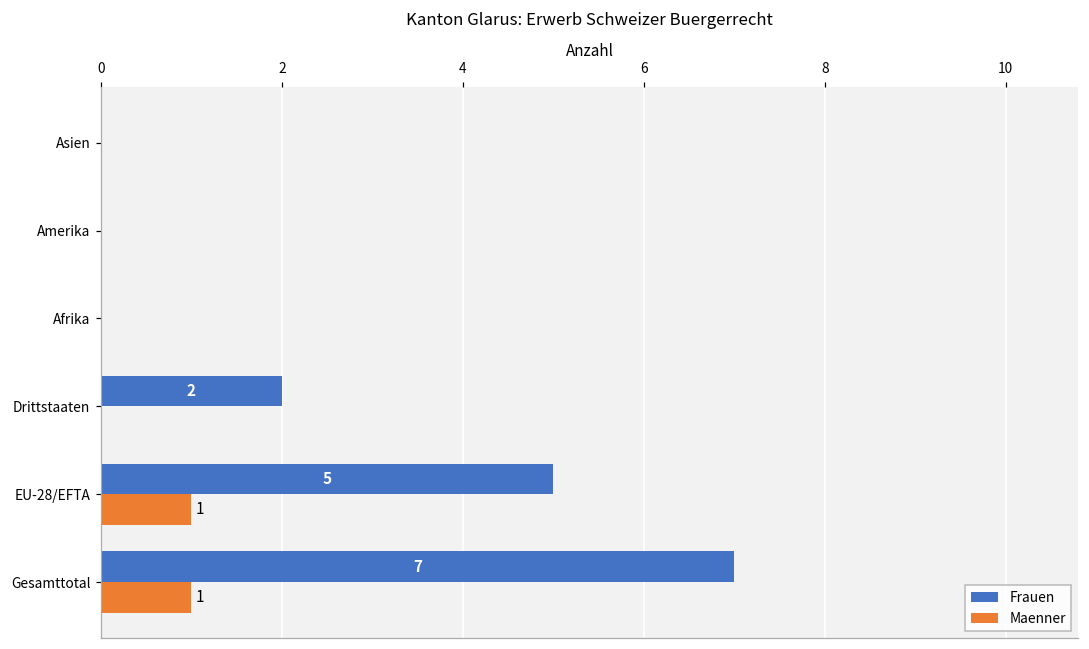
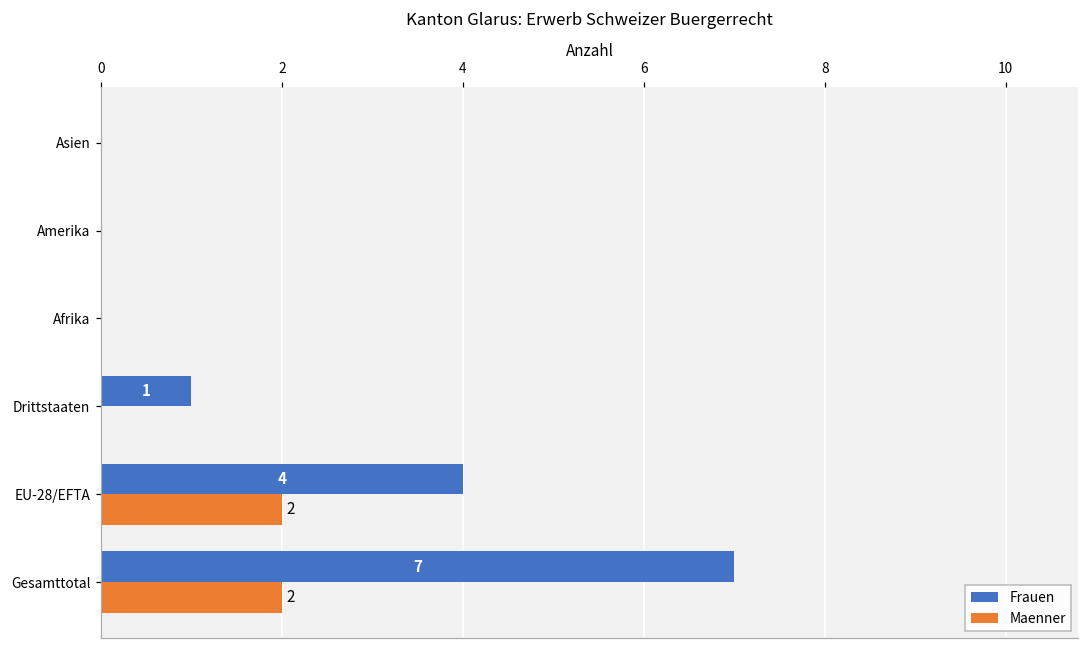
Frauen, Drittstaaten: 2 -> 1
Frauen, EU-28/EFTA: 5 -> 4
Maenner, EU-28/EFTA: 1 -> 2
Maenner, Gesamttotal: 1 -> 2
